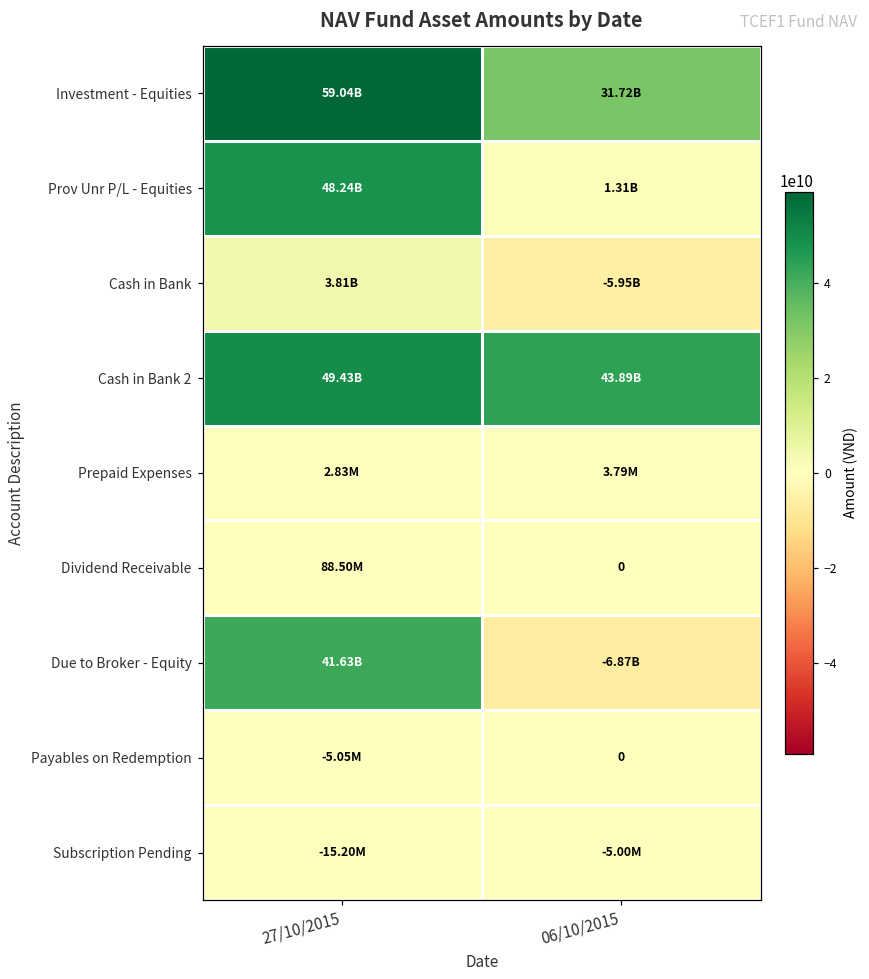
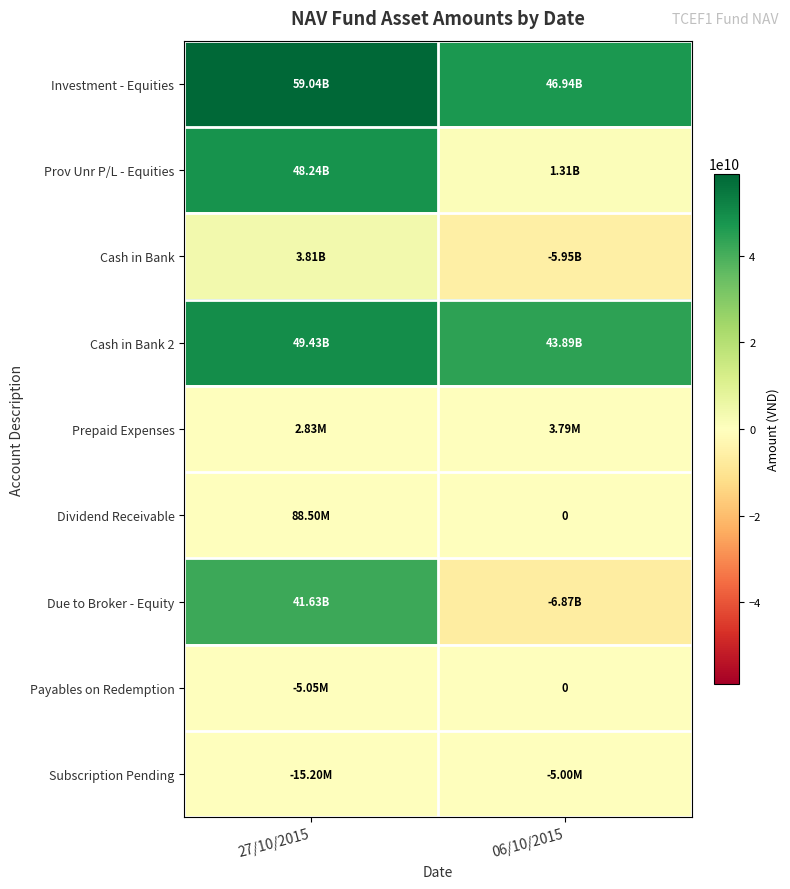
Investment - Equities, 06/10/2015: 31.72B -> 46.94B
